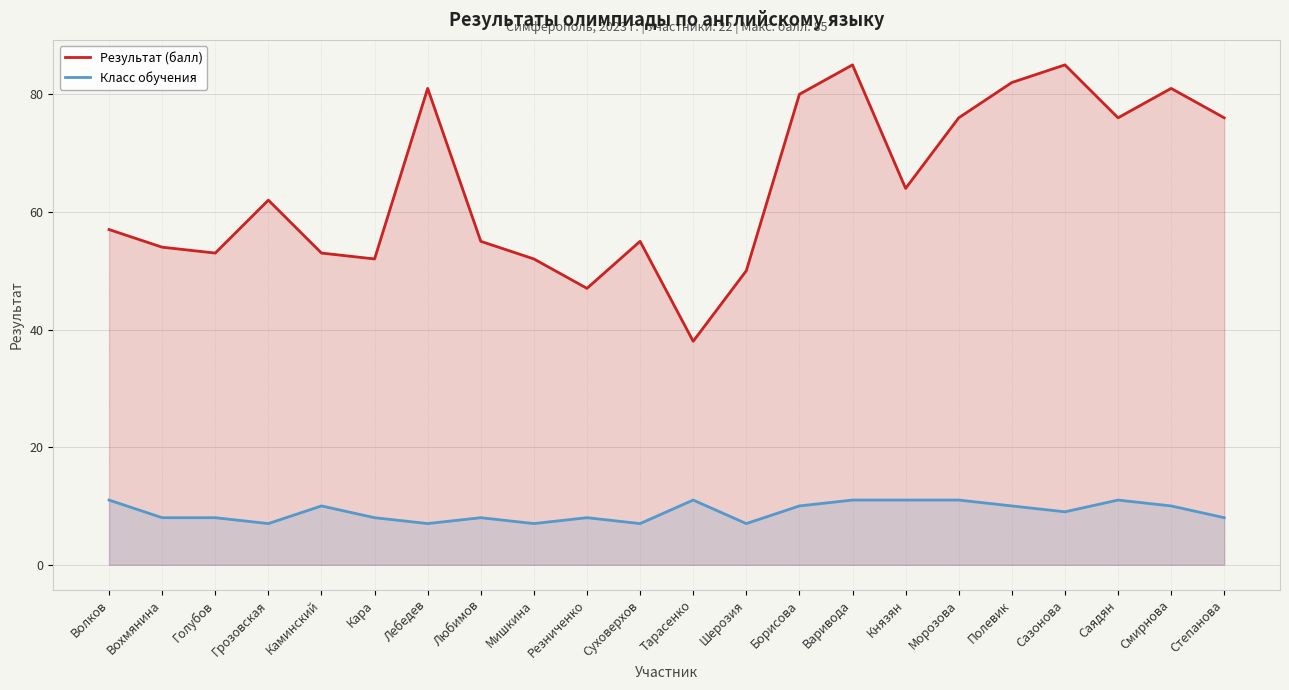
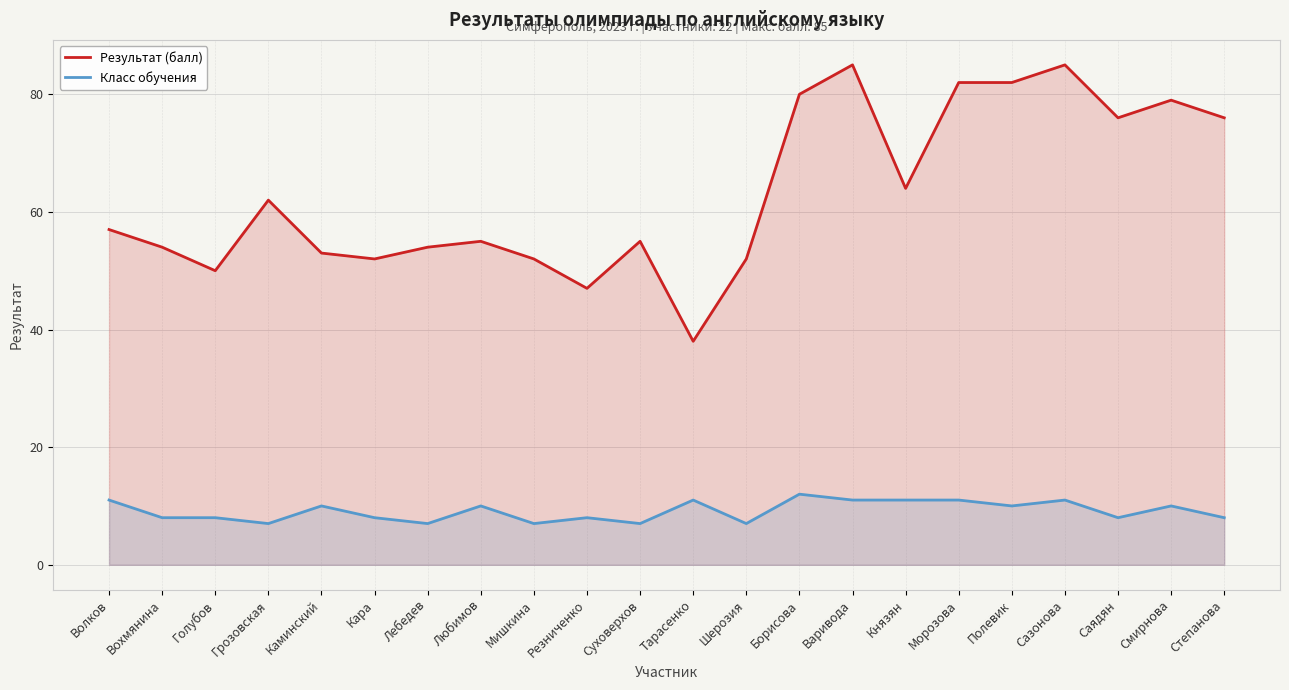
Результат (балл), Голубов: 53 -> 50
Результат (балл), Лебедев: 81 -> 54
Класс обучения, Любимов: 8 -> 10
Результат (балл), Шерозия: 50 -> 52
Класс обучения, Борисова: 10 -> 12
Результат (балл), Морозова: 76 -> 82
Класс обучения, Сазонова: 9 -> 11
Класс обучения, Саядян: 11 -> 8
Результат (балл), Смирнова: 81 -> 79
